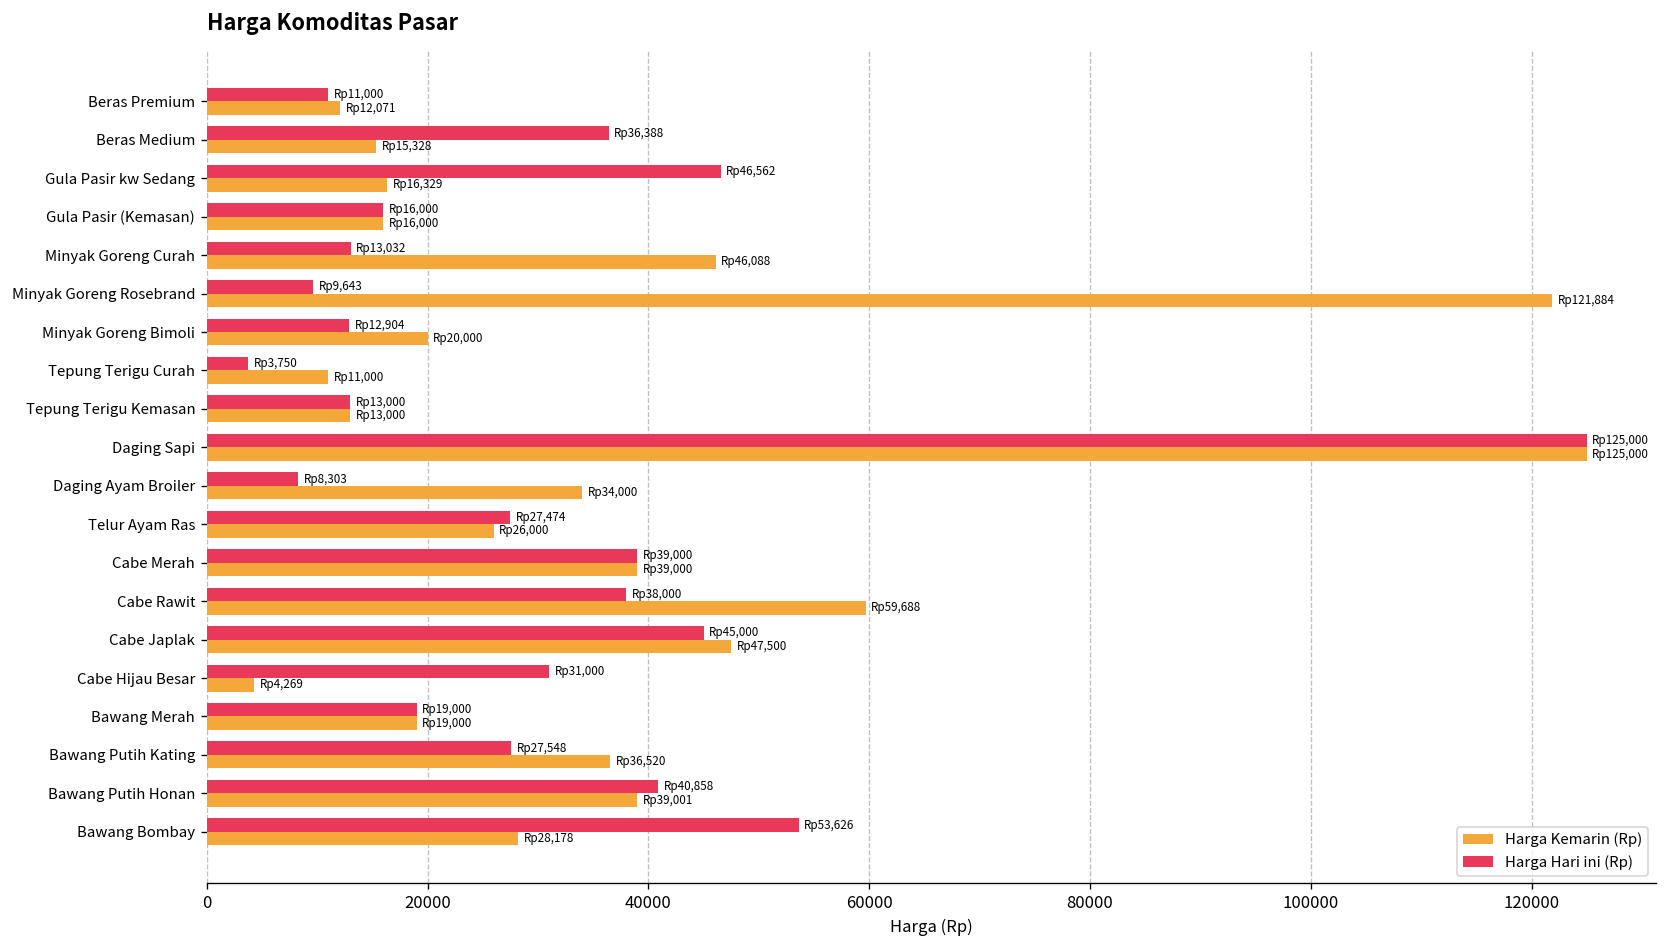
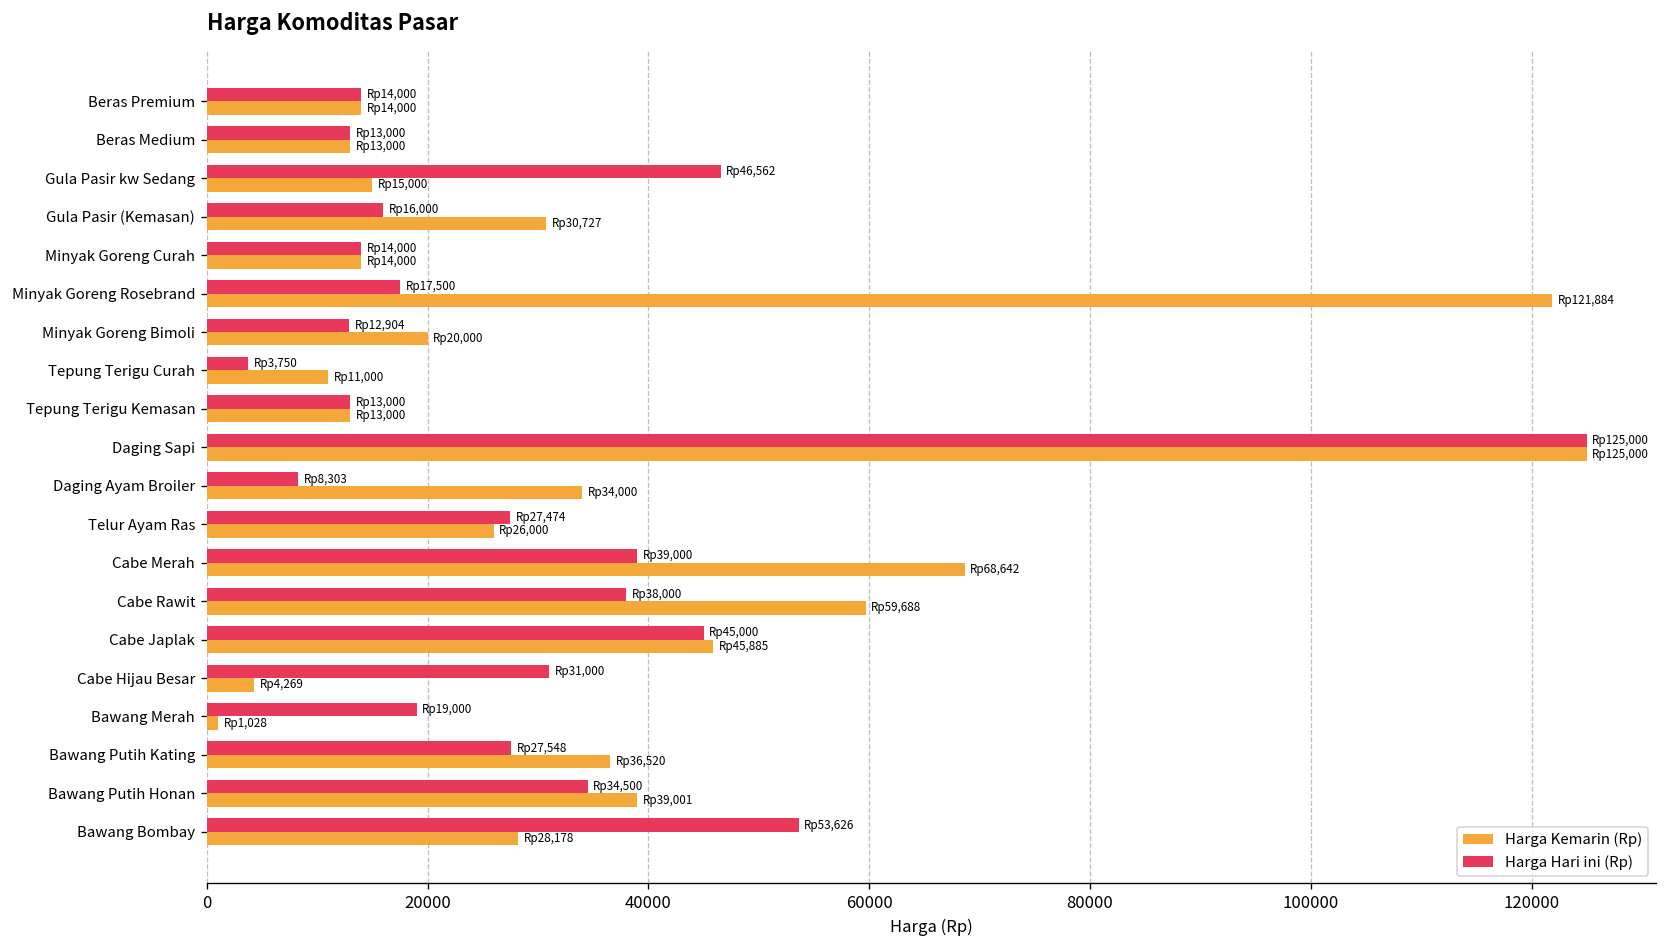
Harga Hari ini (Rp), Beras Premium: 11,000 -> 14,000
Harga Kemarin (Rp), Beras Premium: 12,071 -> 14,000
Harga Hari ini (Rp), Beras Medium: 36,388 -> 13,000
Harga Kemarin (Rp), Beras Medium: 15,328 -> 13,000
Harga Kemarin (Rp), Gula Pasir kw Sedang: 16,329 -> 15,000
Harga Kemarin (Rp), Gula Pasir (Kemasan): 16,000 -> 30,727
Harga Hari ini (Rp), Minyak Goreng Curah: 13,032 -> 14,000
Harga Kemarin (Rp), Minyak Goreng Curah: 46,088 -> 14,000
Harga Hari ini (Rp), Minyak Goreng Rosebrand: 9,643 -> 17,500
Harga Kemarin (Rp), Cabe Merah: 39,000 -> 68,642
Harga Kemarin (Rp), Cabe Japlak: 47,500 -> 45,885
Harga Kemarin (Rp), Bawang Merah: 19,000 -> 1,028
Harga Hari ini (Rp), Bawang Putih Honan: 40,858 -> 34,500
